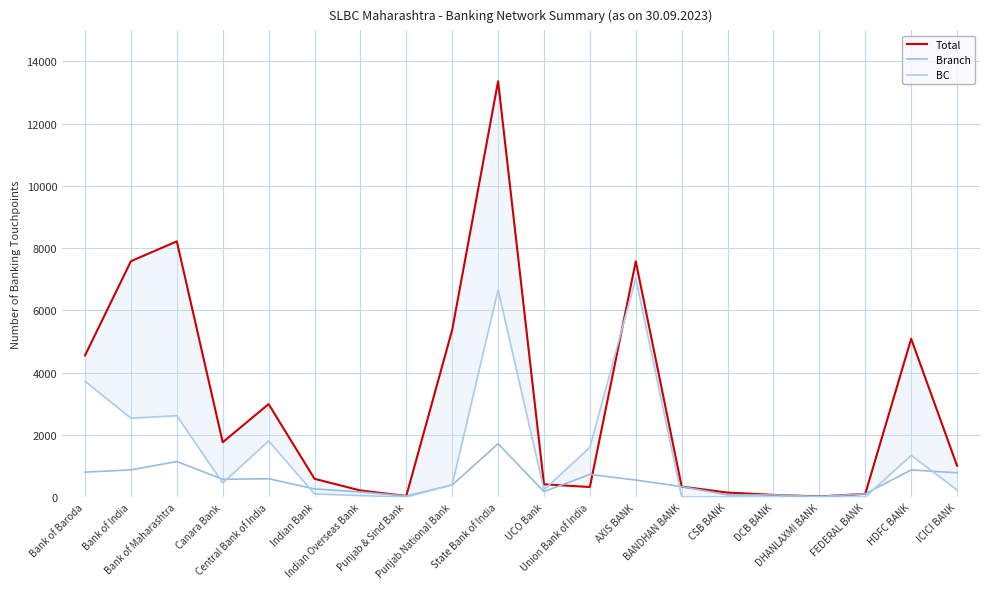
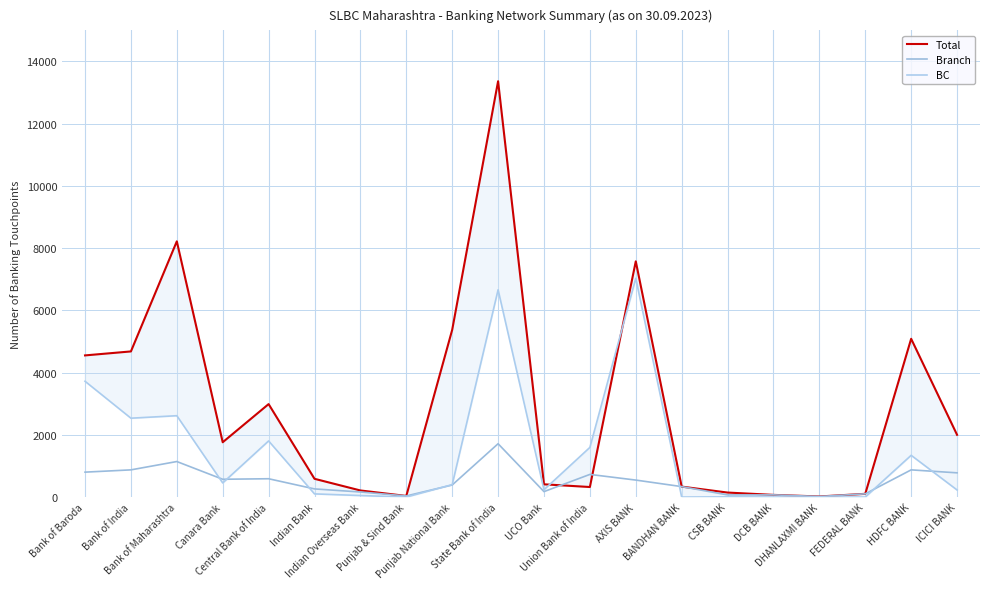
Total, Bank of India: 7600 -> 4700
Total, ICICI BANK: 1000 -> 2000
